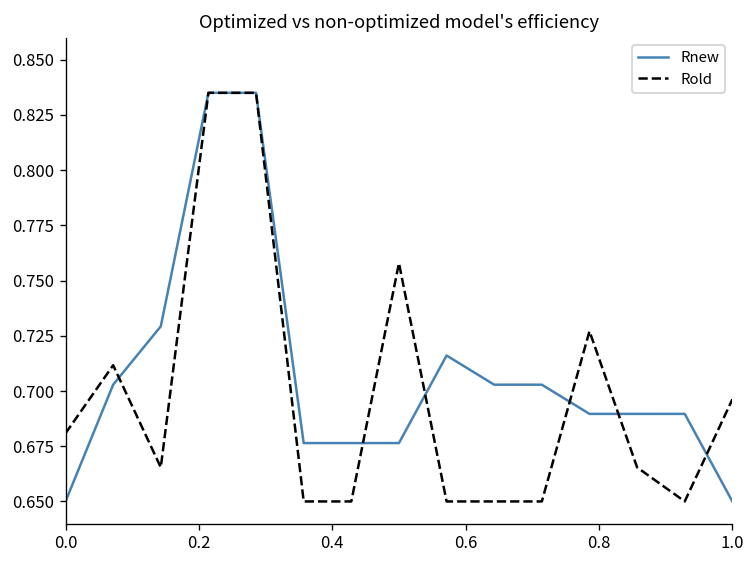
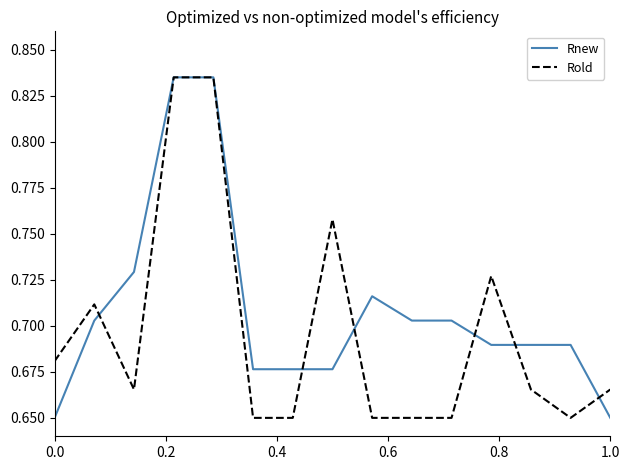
Rold, 1.0: 0.696 -> 0.665
